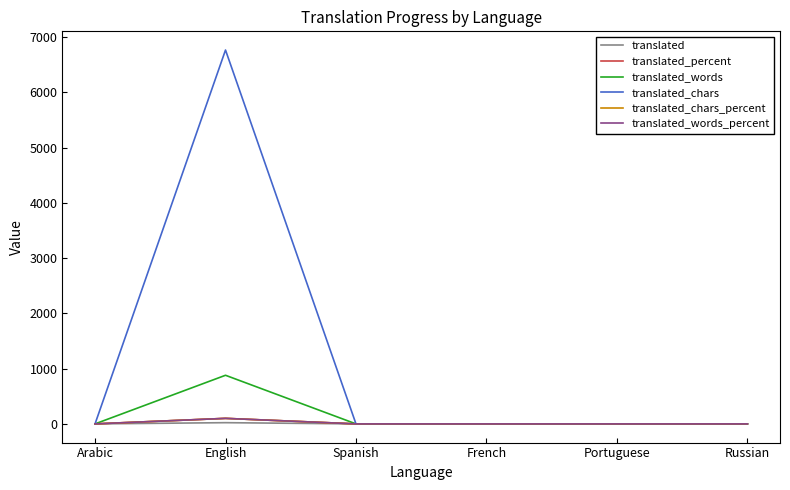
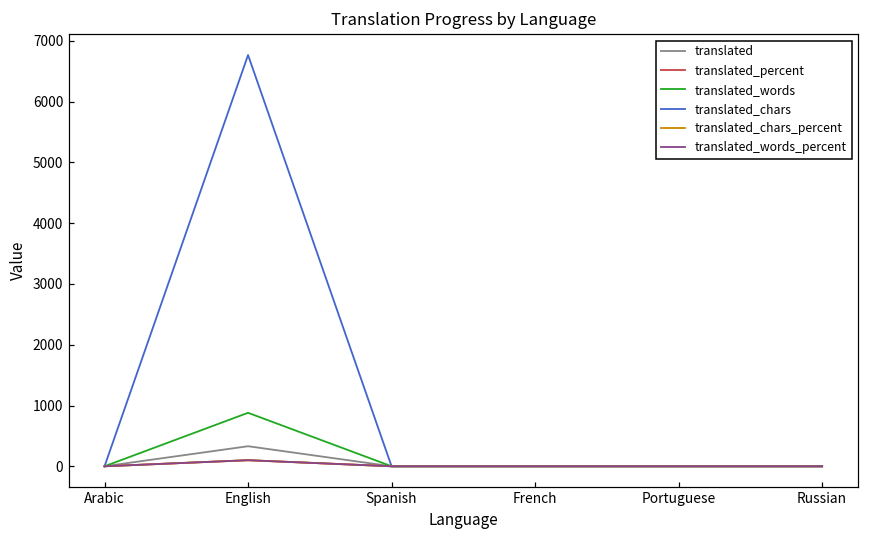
translated, English: 0 -> 300
